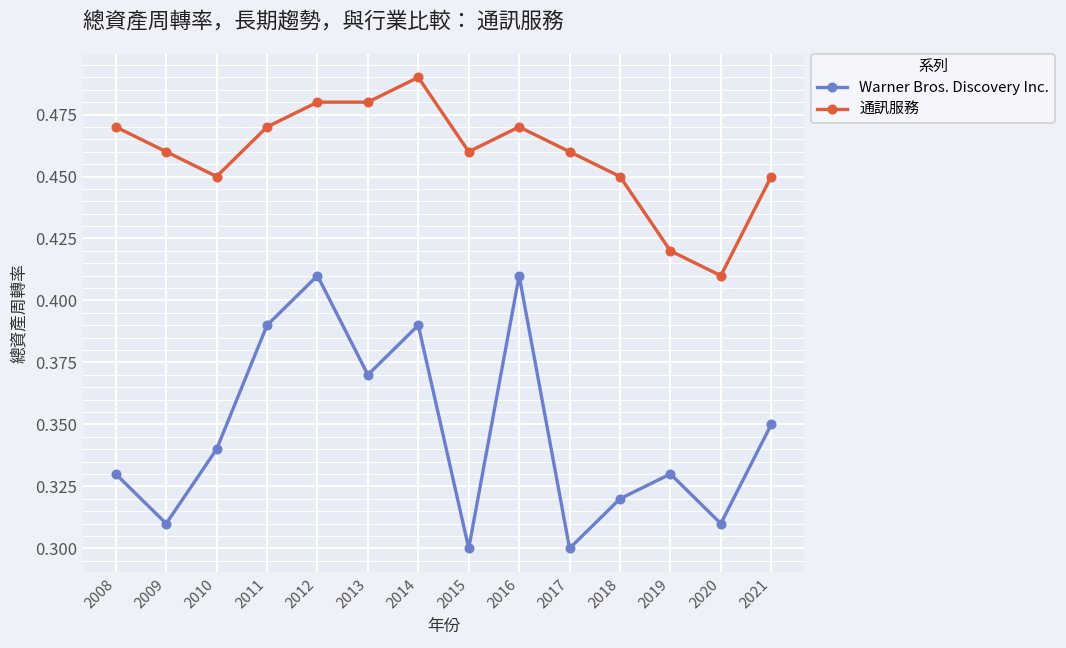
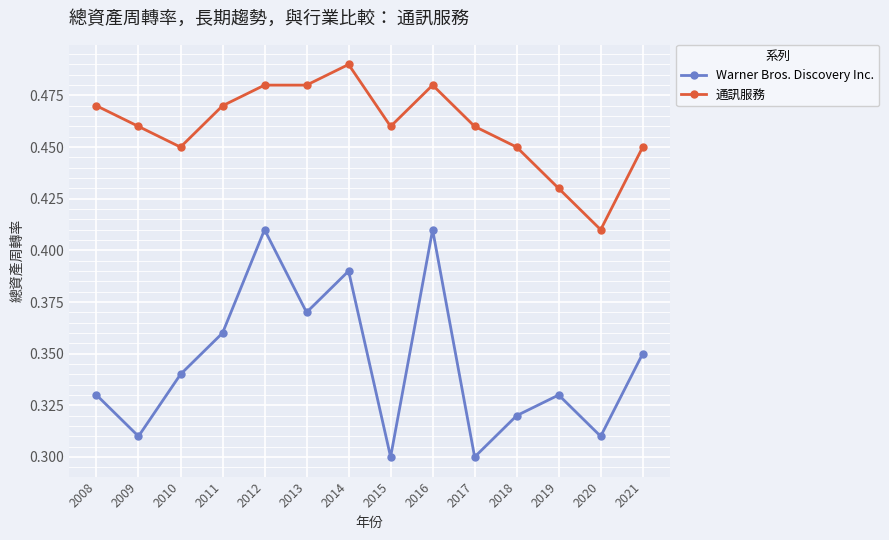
Warner Bros. Discovery Inc., 2011: 0.39 -> 0.36
通訊服務, 2016: 0.47 -> 0.48
通訊服務, 2019: 0.42 -> 0.43
